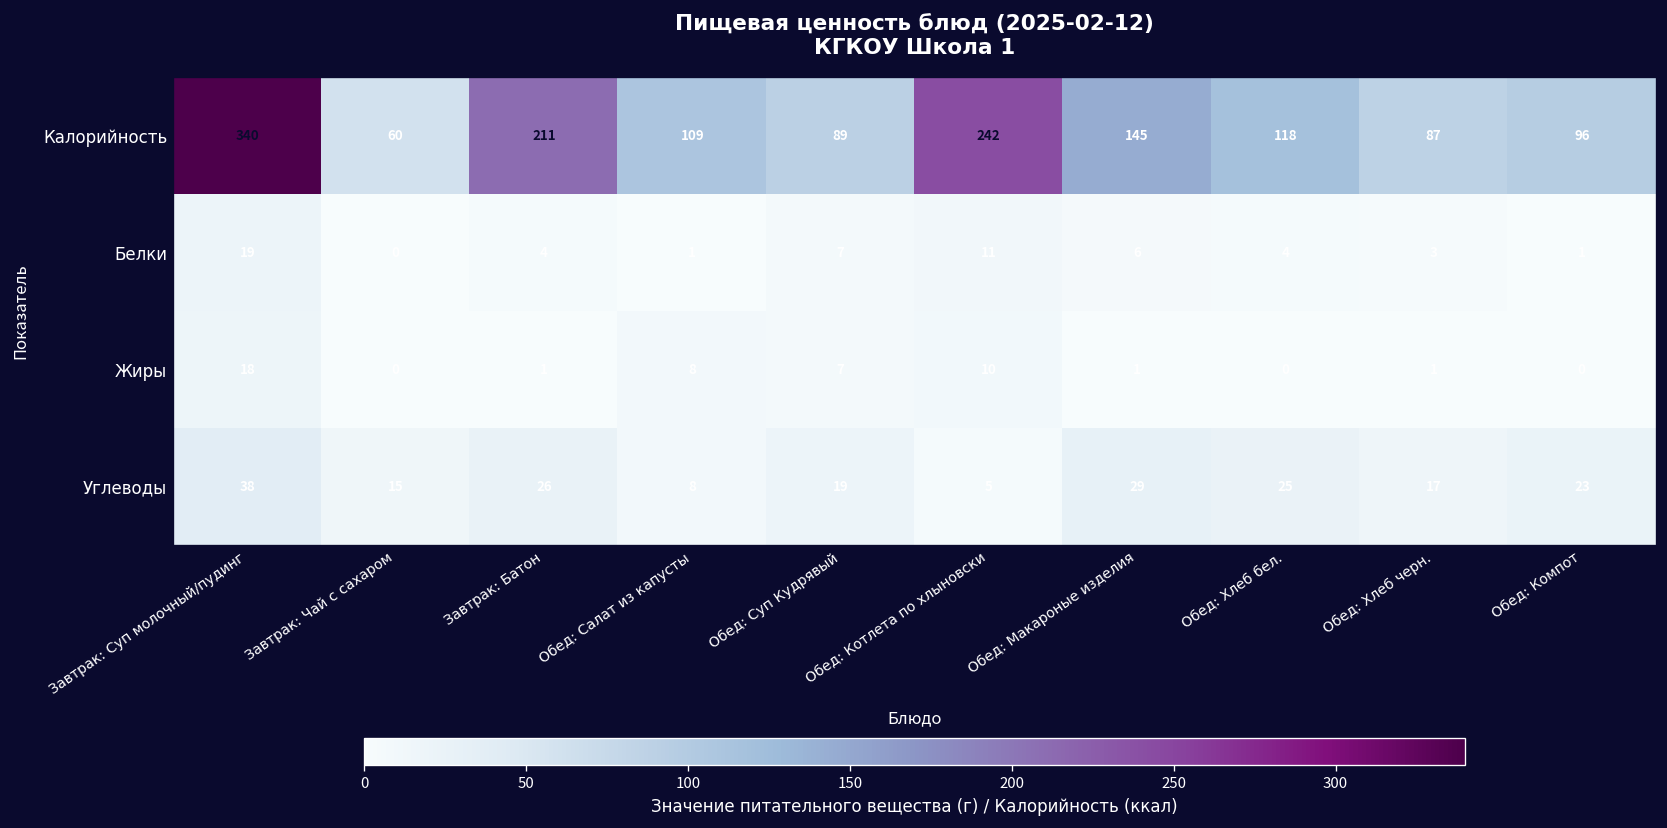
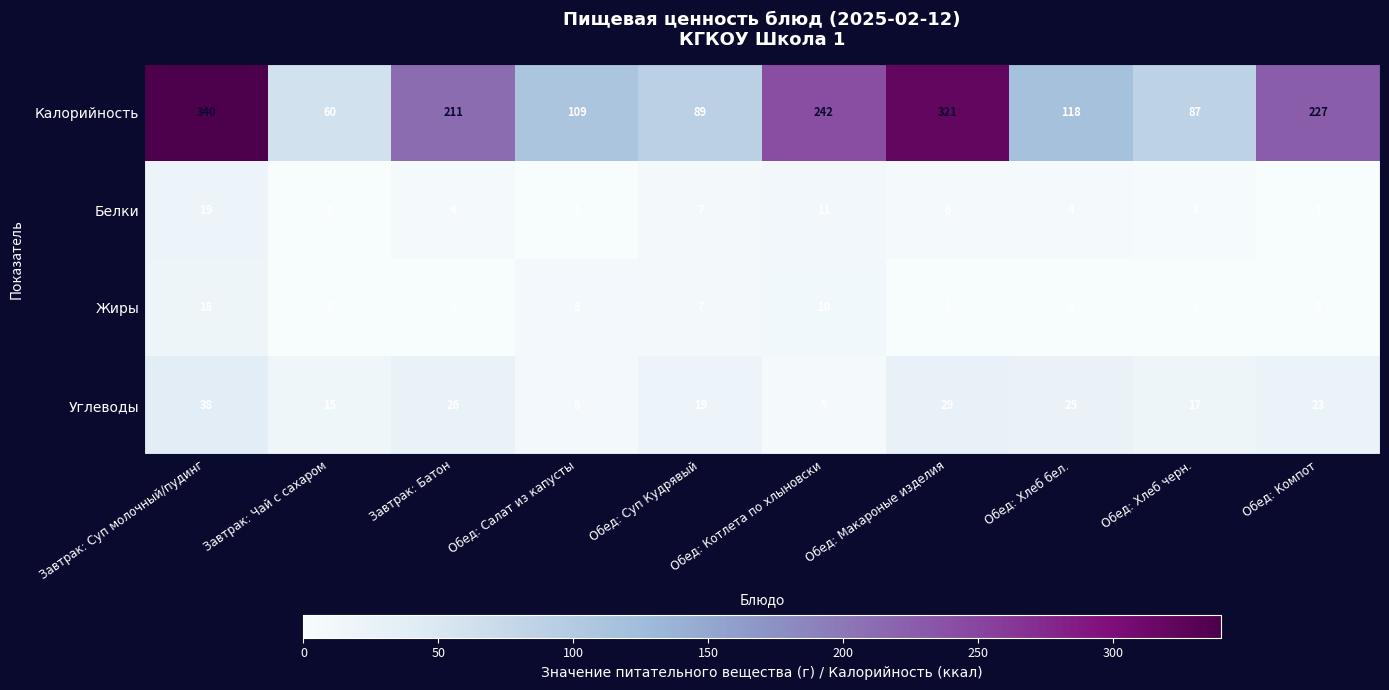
Калорийность, Обед: Макароные изделия: 145 -> 321
Калорийность, Обед: Компот: 96 -> 227
